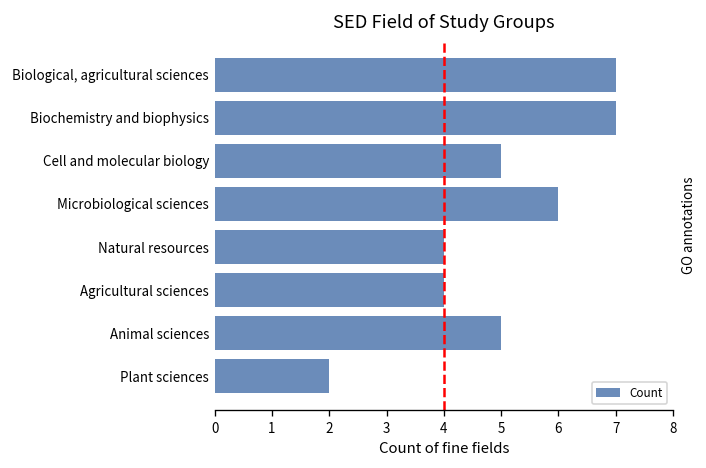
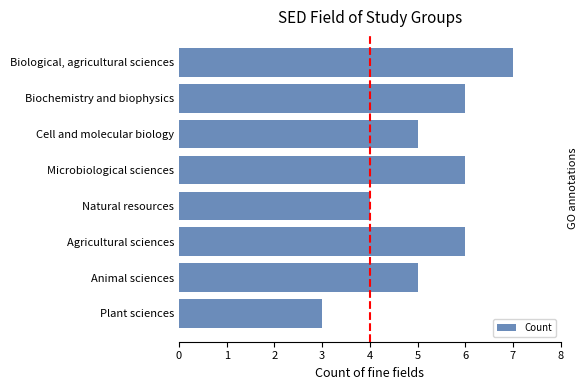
Biochemistry and biophysics: 7 -> 6
Agricultural sciences: 4 -> 6
Plant sciences: 2 -> 3
